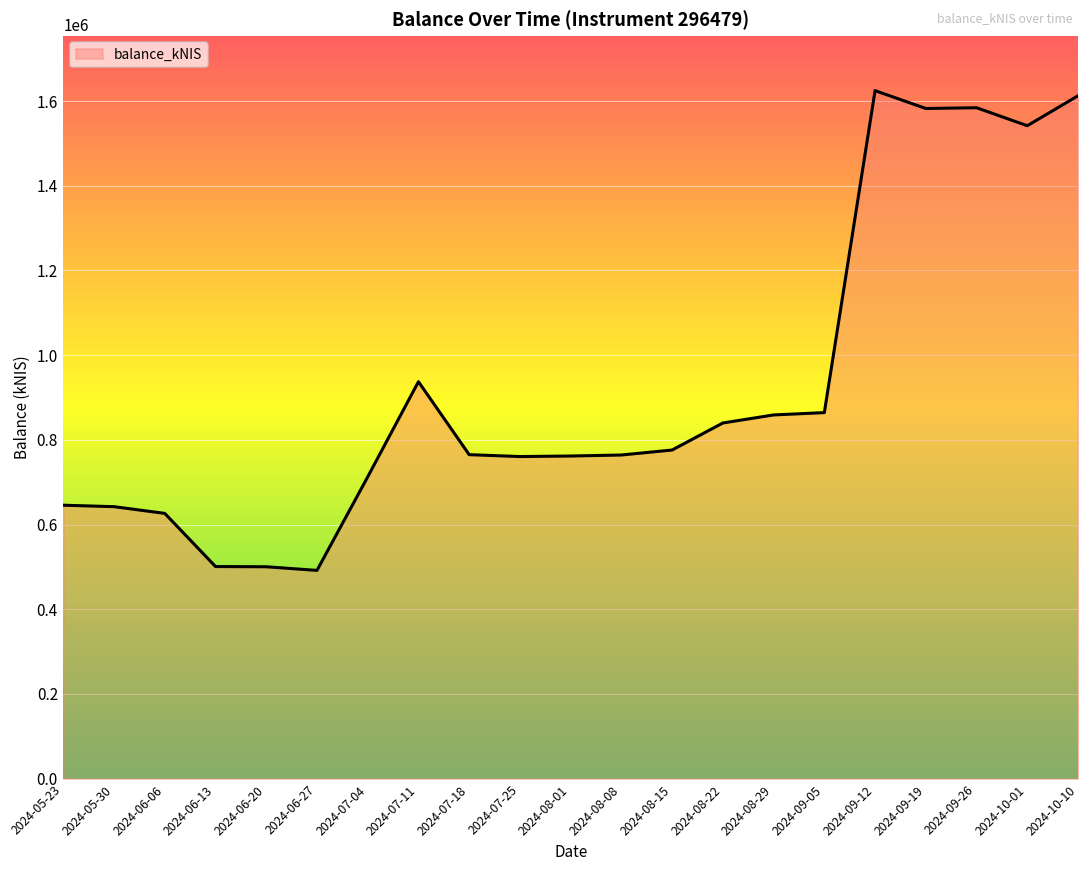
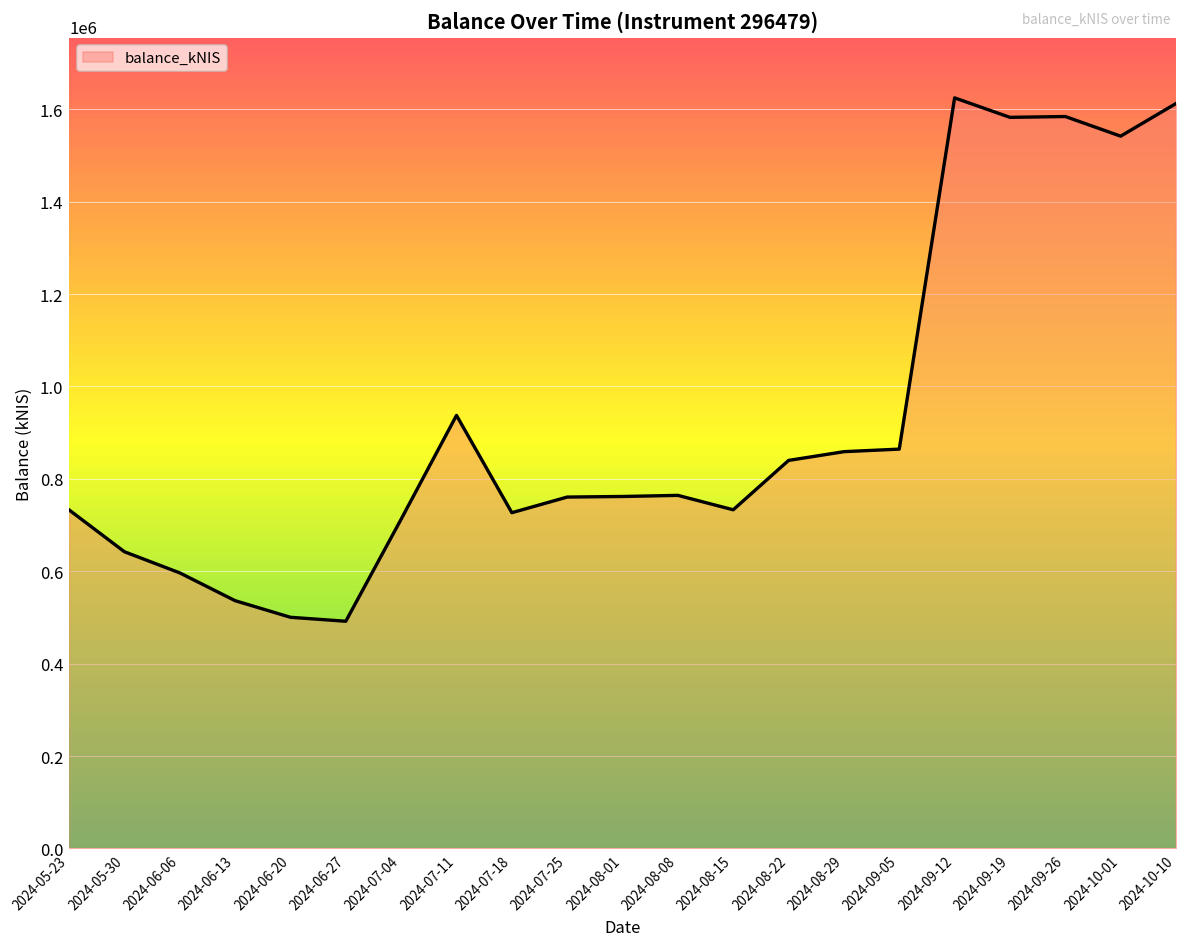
2024-05-23: 650000 -> 730000
2024-06-06: 630000 -> 600000
2024-06-13: 500000 -> 540000
2024-07-18: 770000 -> 730000
2024-08-15: 780000 -> 730000
